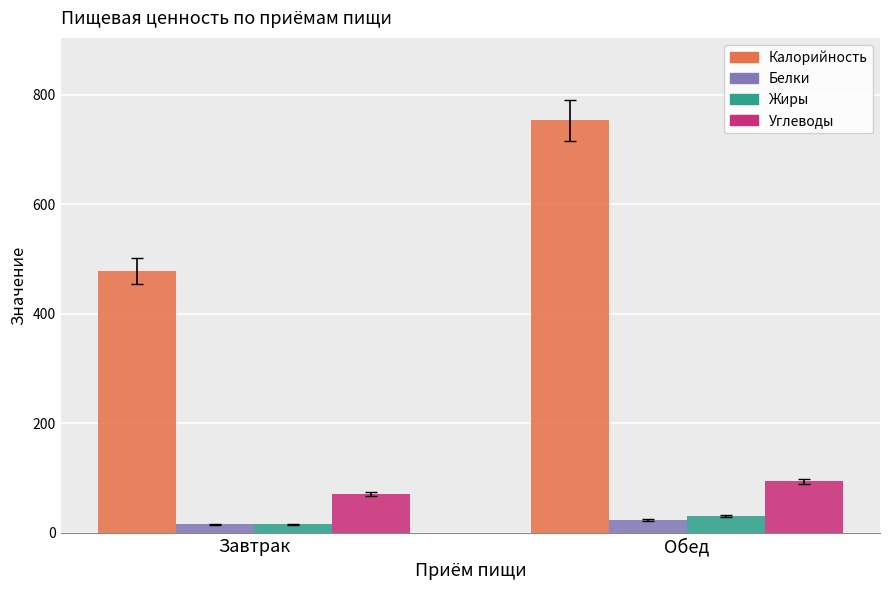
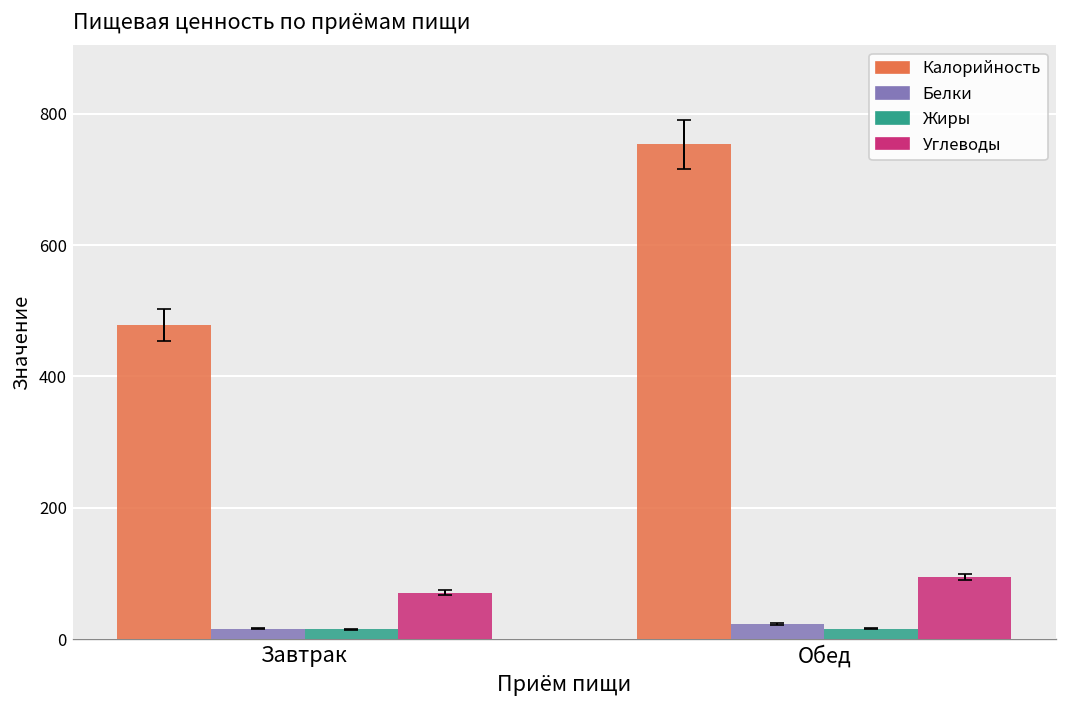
Жиры, Обед: 30 -> 20
